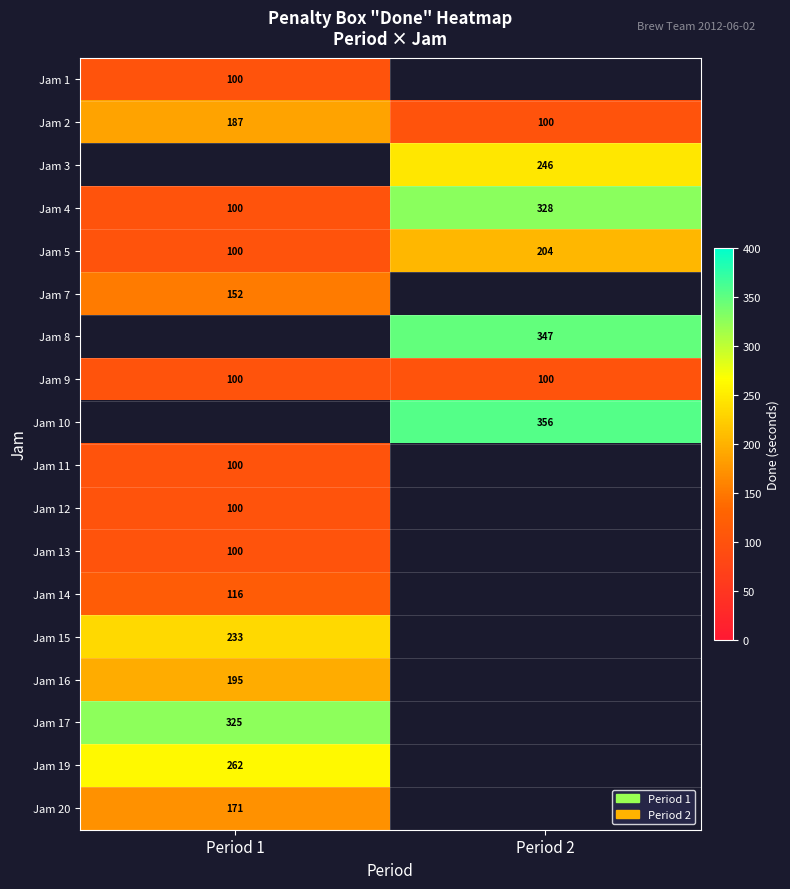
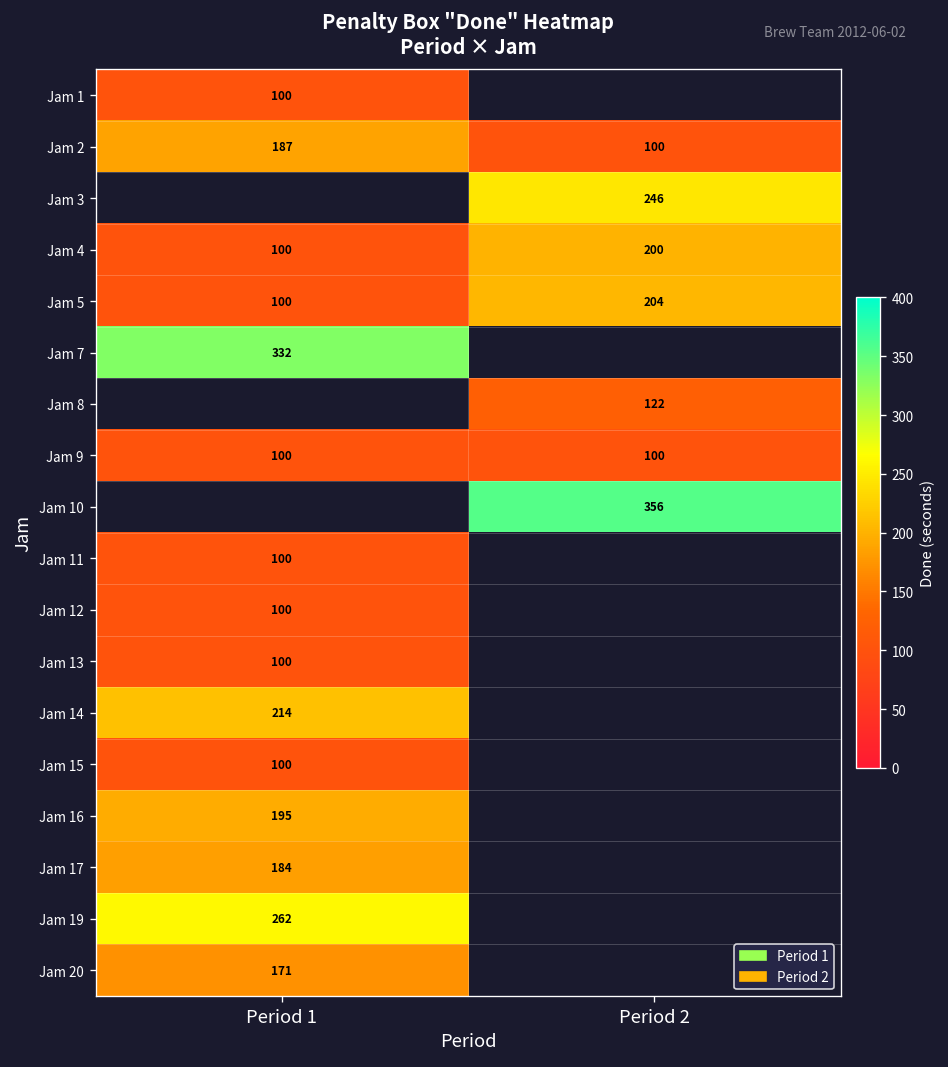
Jam 4, Period 2: 328 -> 200
Jam 7, Period 1: 152 -> 332
Jam 8, Period 2: 347 -> 122
Jam 14, Period 1: 116 -> 214
Jam 15, Period 1: 233 -> 100
Jam 17, Period 1: 325 -> 184
